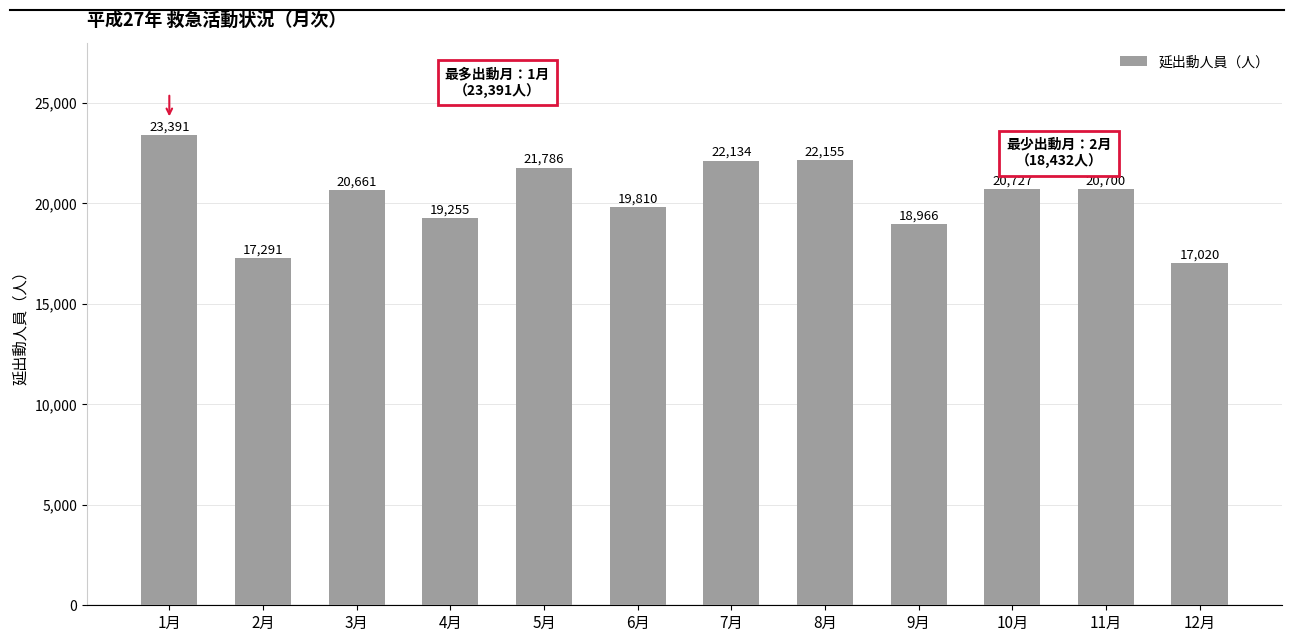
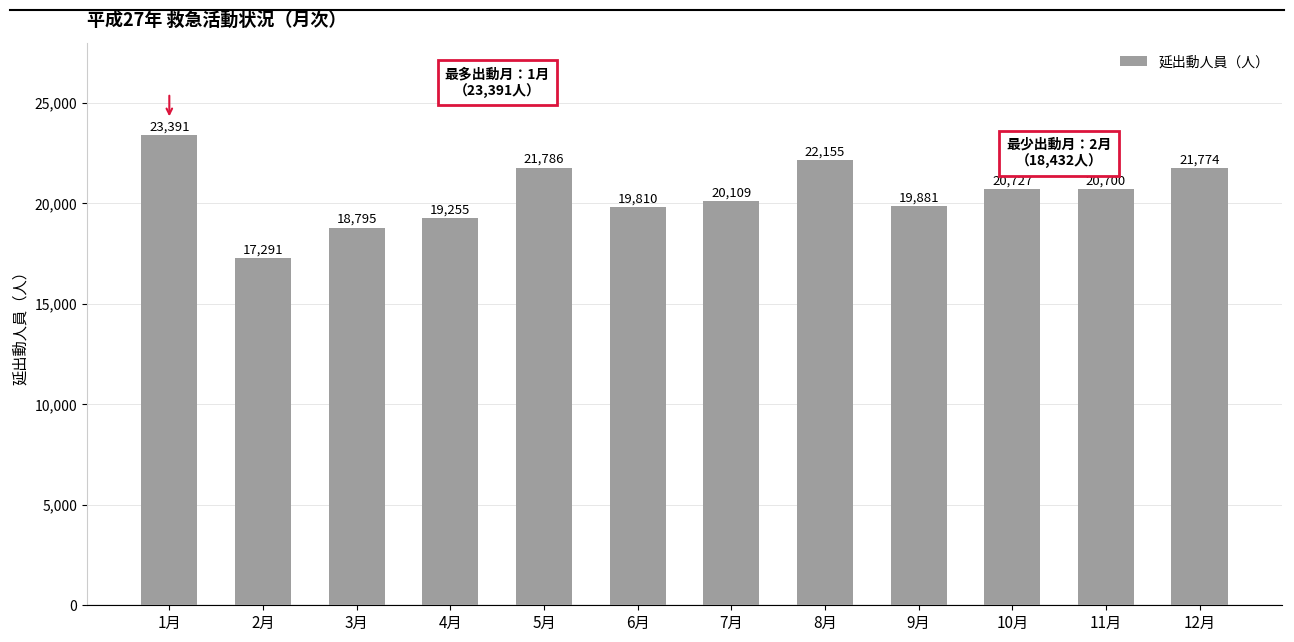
3月: 20,661 -> 18,795
7月: 22,134 -> 20,109
9月: 18,966 -> 19,881
12月: 17,020 -> 21,774
